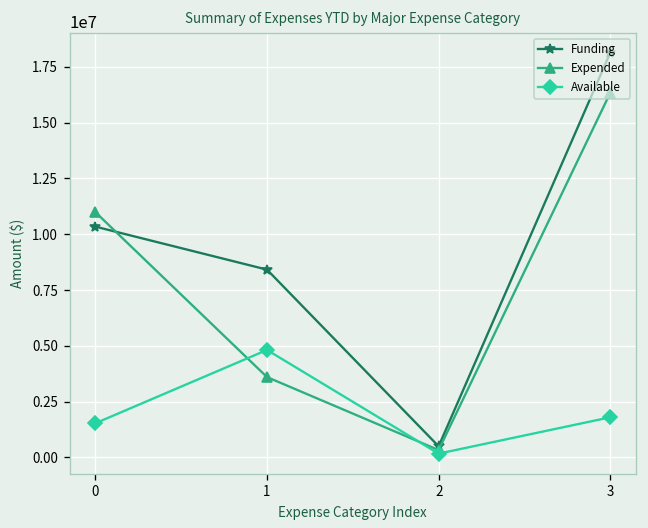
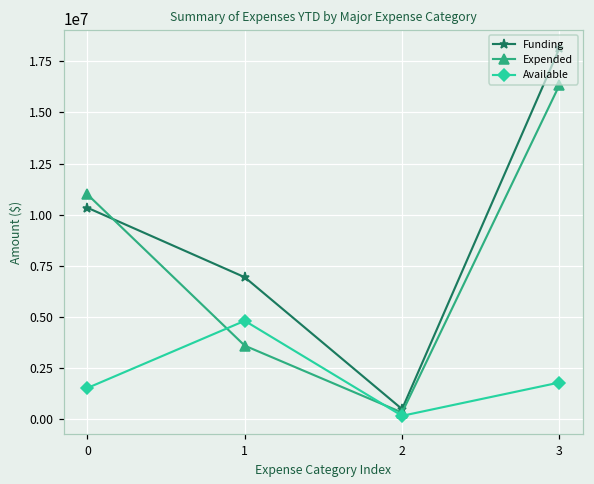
Funding, 1: 8400000 -> 6900000
